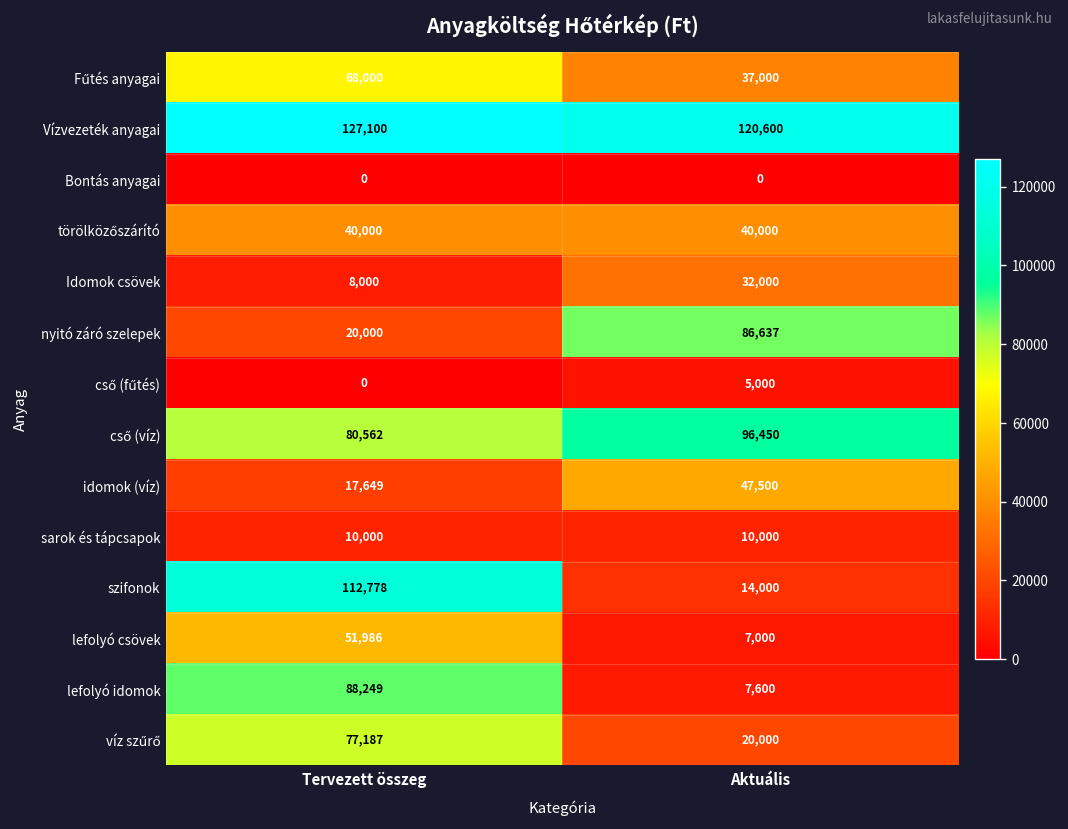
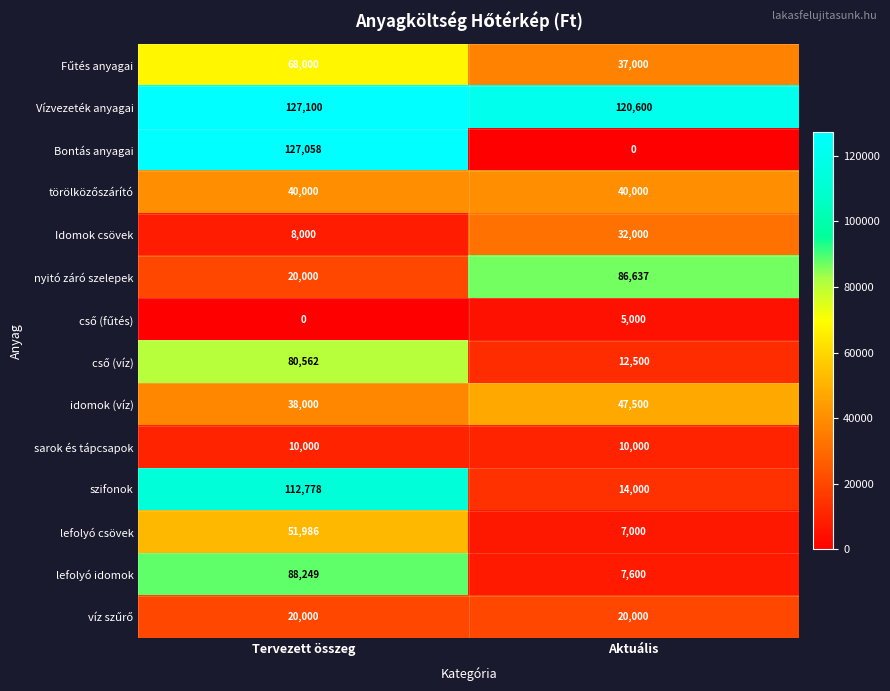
Bontás anyagai, Tervezett összeg: 0 -> 127,058
cső (víz), Aktuális: 96,450 -> 12,500
idomok (víz), Tervezett összeg: 17,649 -> 38,000
víz szűrő, Tervezett összeg: 77,187 -> 20,000
